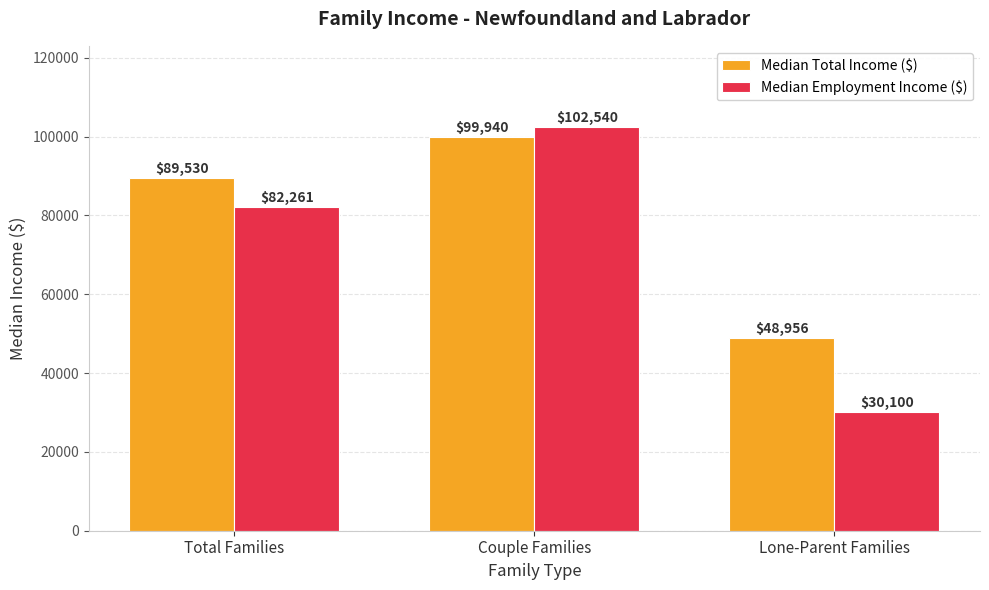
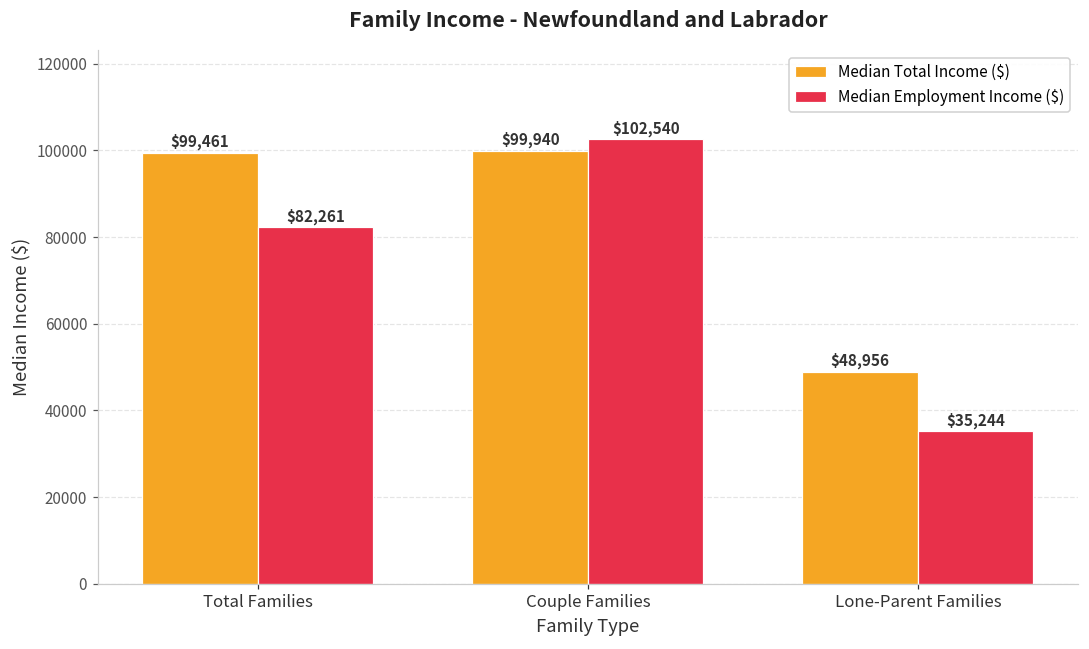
Median Total Income ($), Total Families: $89,530 -> $99,461
Median Employment Income ($), Lone-Parent Families: $30,100 -> $35,244
